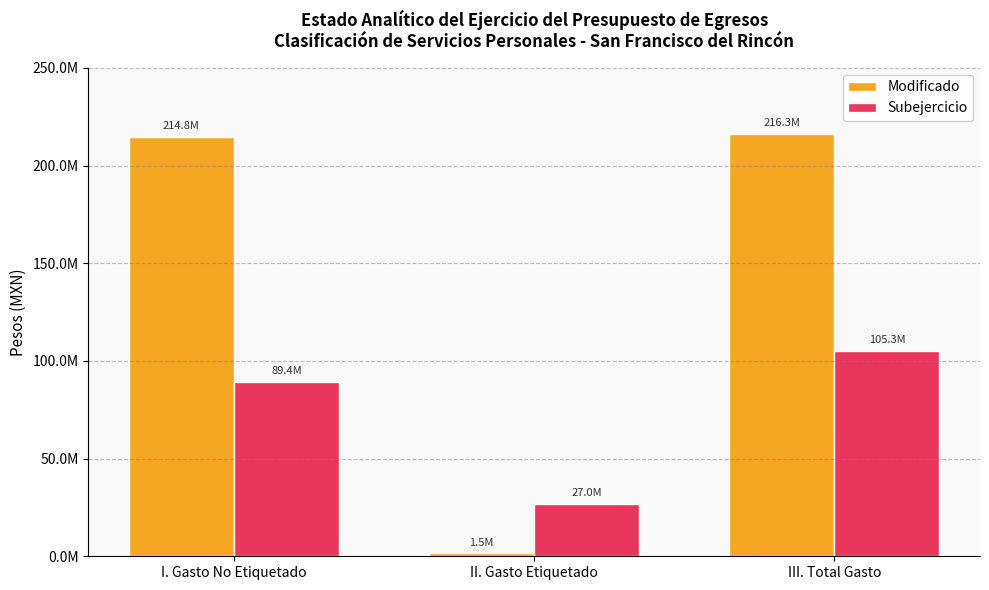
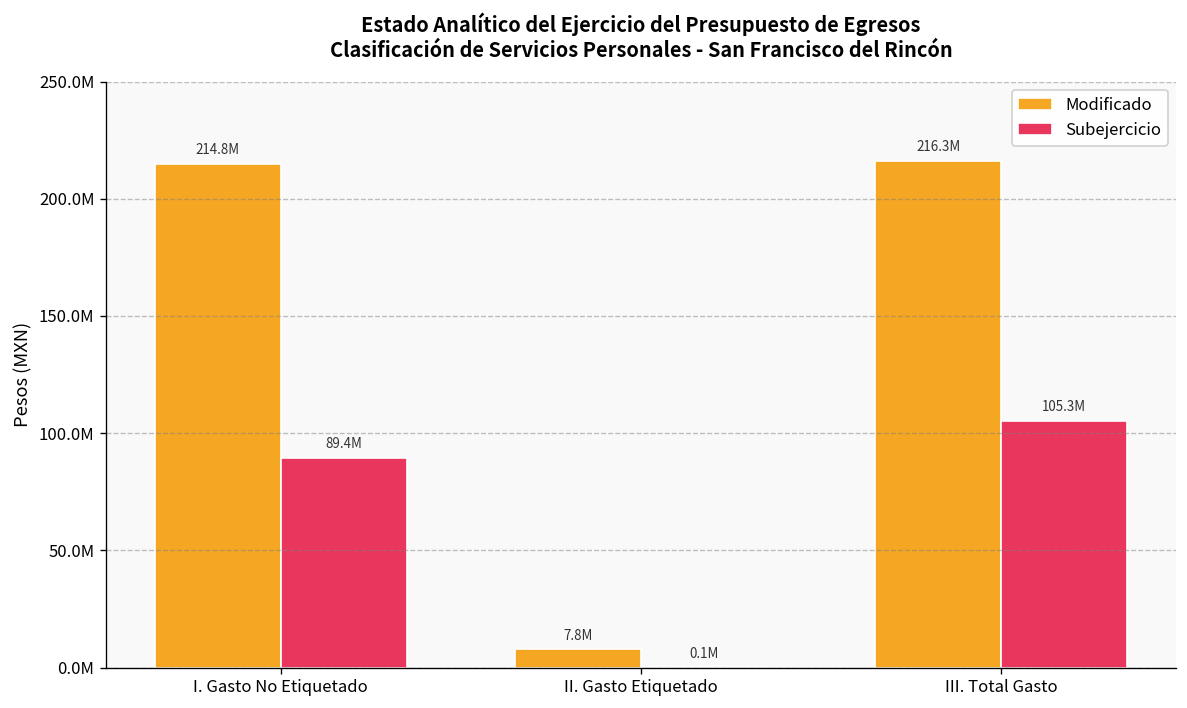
Modificado, II. Gasto Etiquetado: 1.5M -> 7.8M
Subejercicio, II. Gasto Etiquetado: 27.0M -> 0.1M
